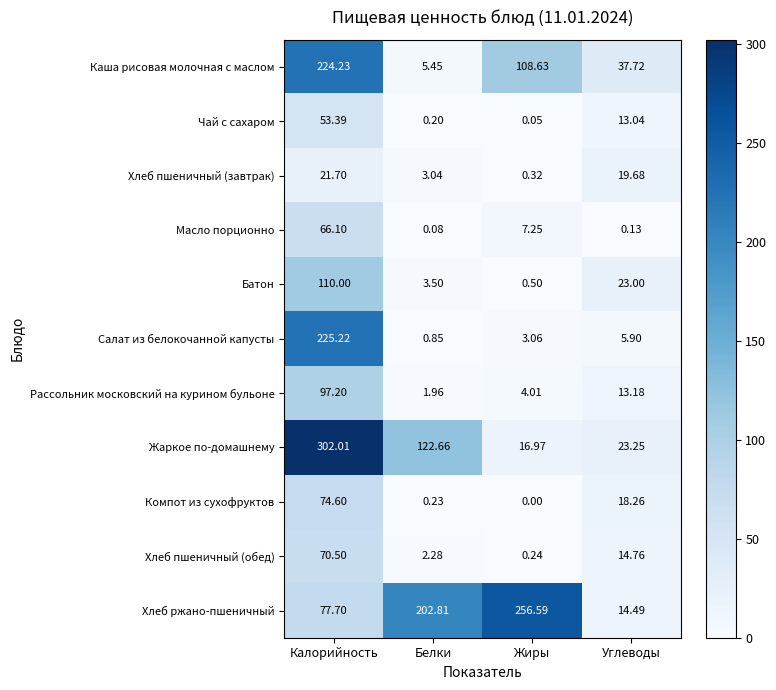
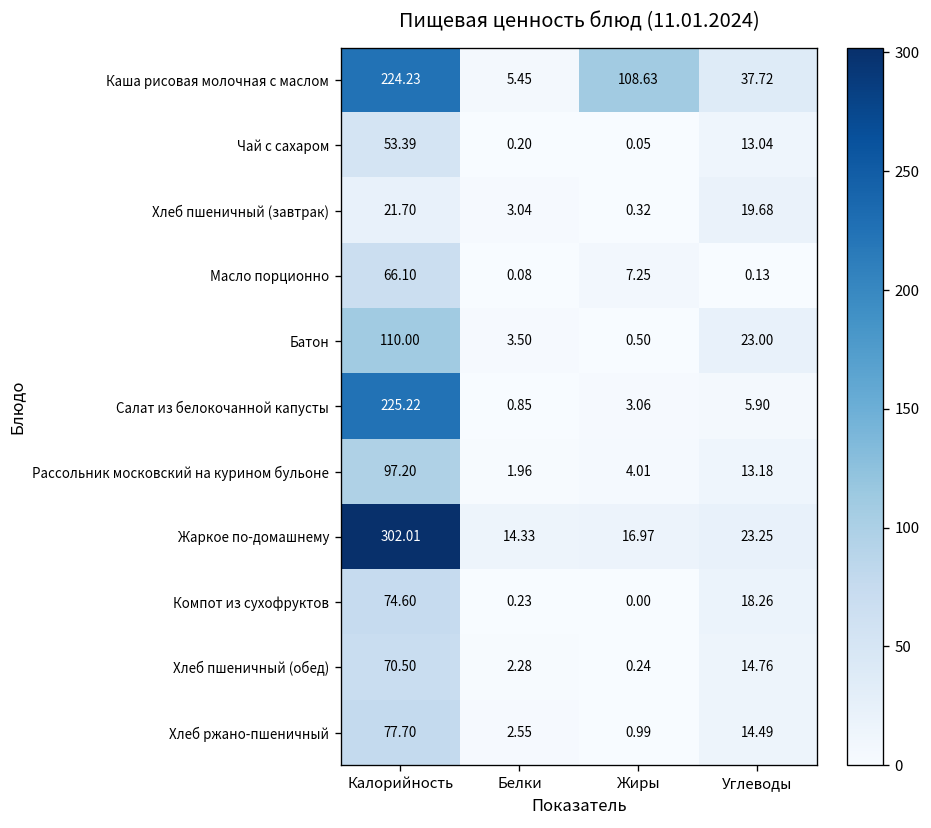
Жаркое по-домашнему, Белки: 122.66 -> 14.33
Хлеб ржано-пшеничный, Белки: 202.81 -> 2.55
Хлеб ржано-пшеничный, Жиры: 256.59 -> 0.99
